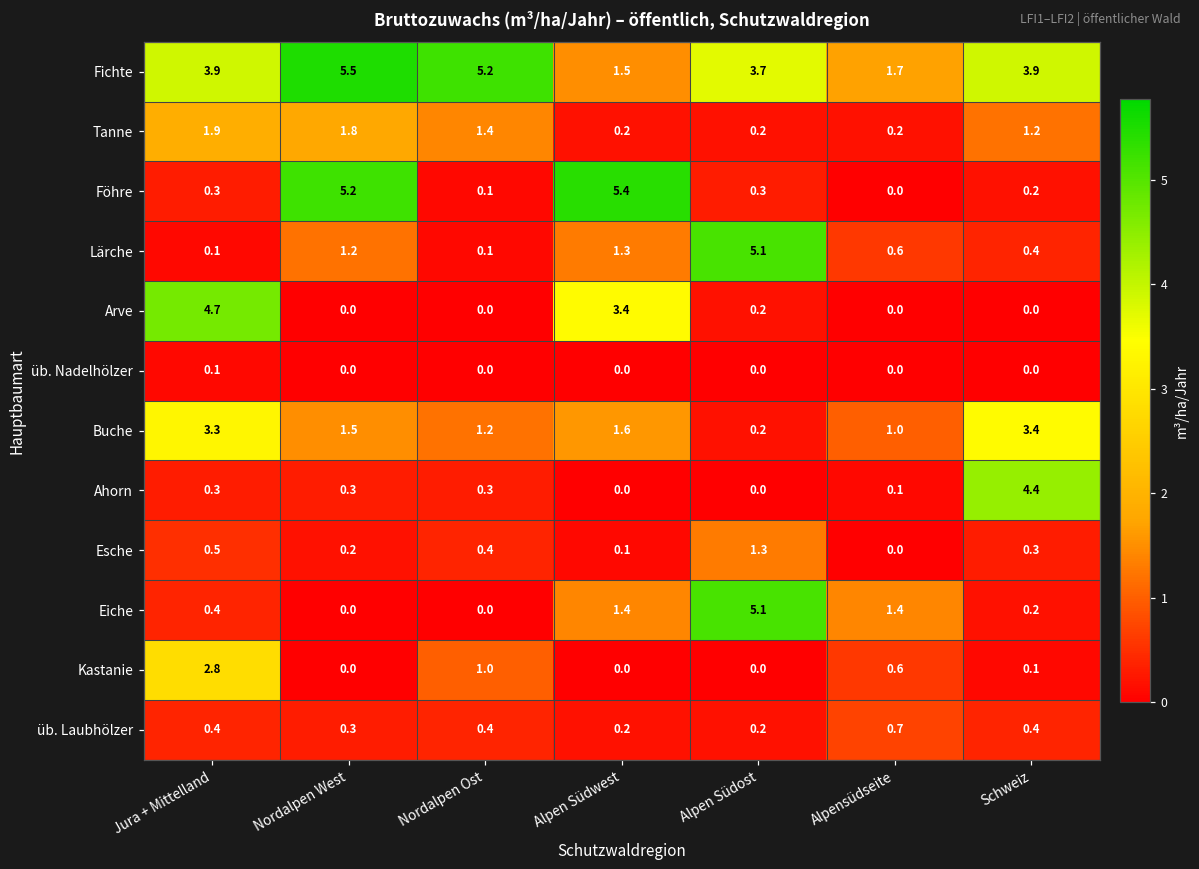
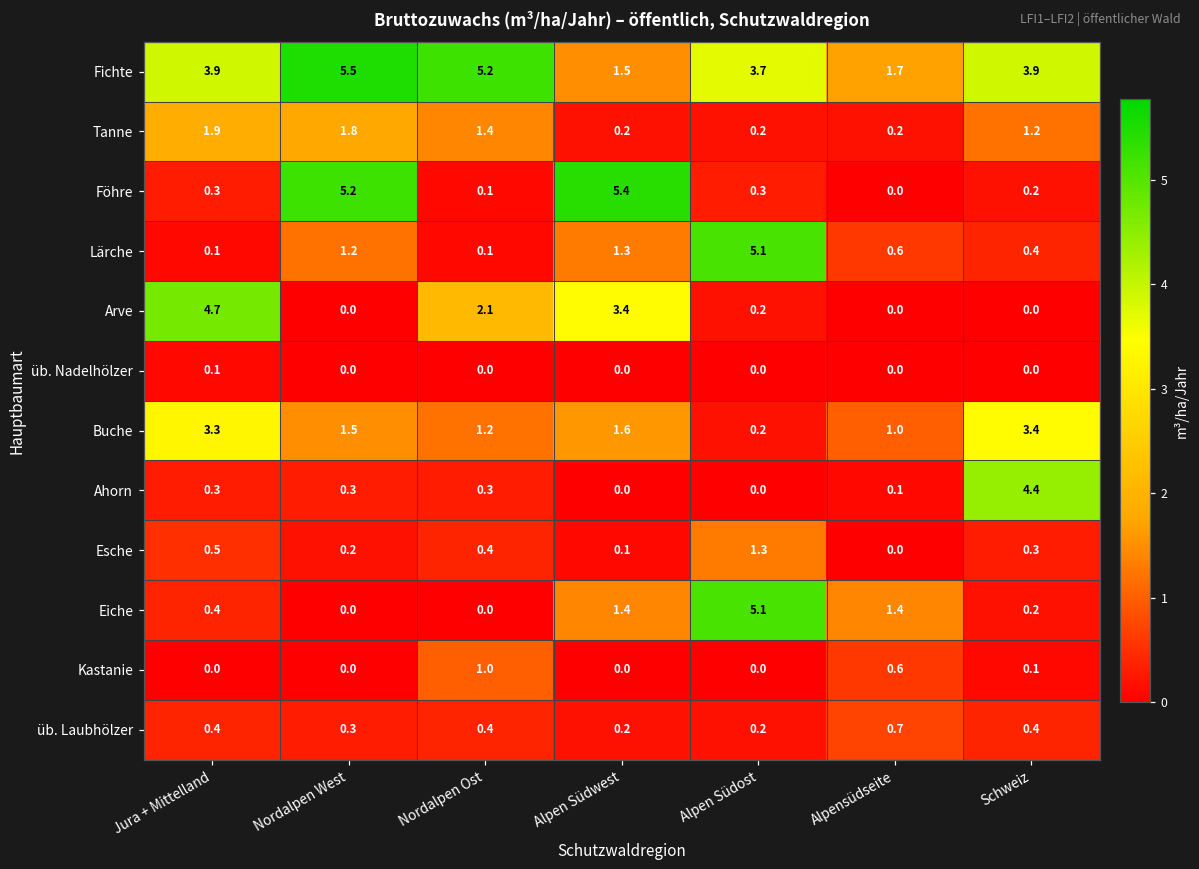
Arve, Nordalpen Ost: 0.0 -> 2.1
Kastanie, Jura + Mittelland: 2.8 -> 0.0
